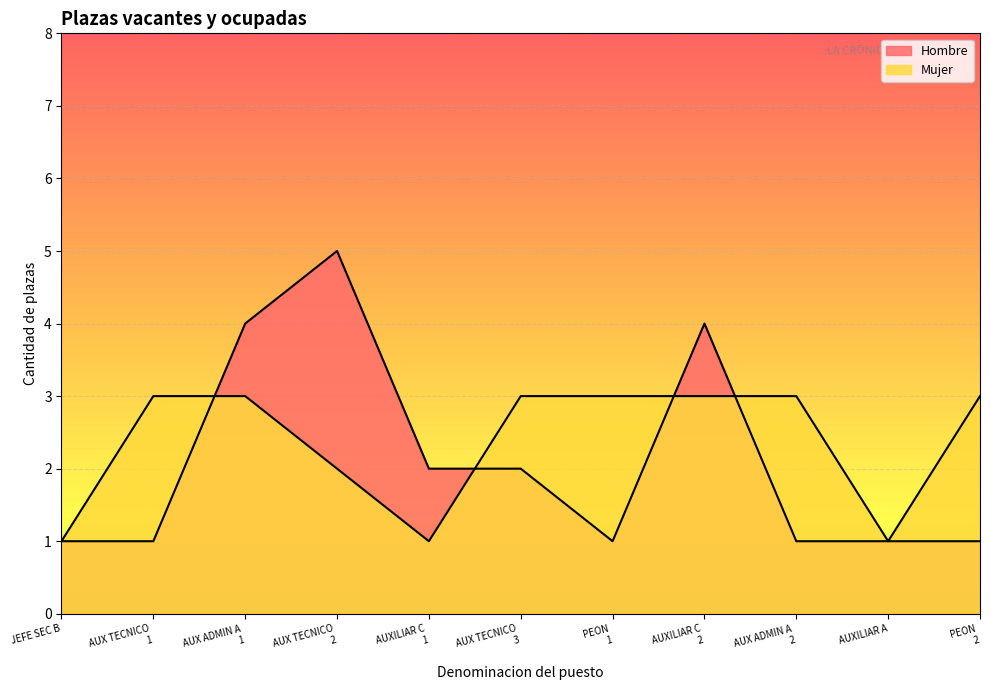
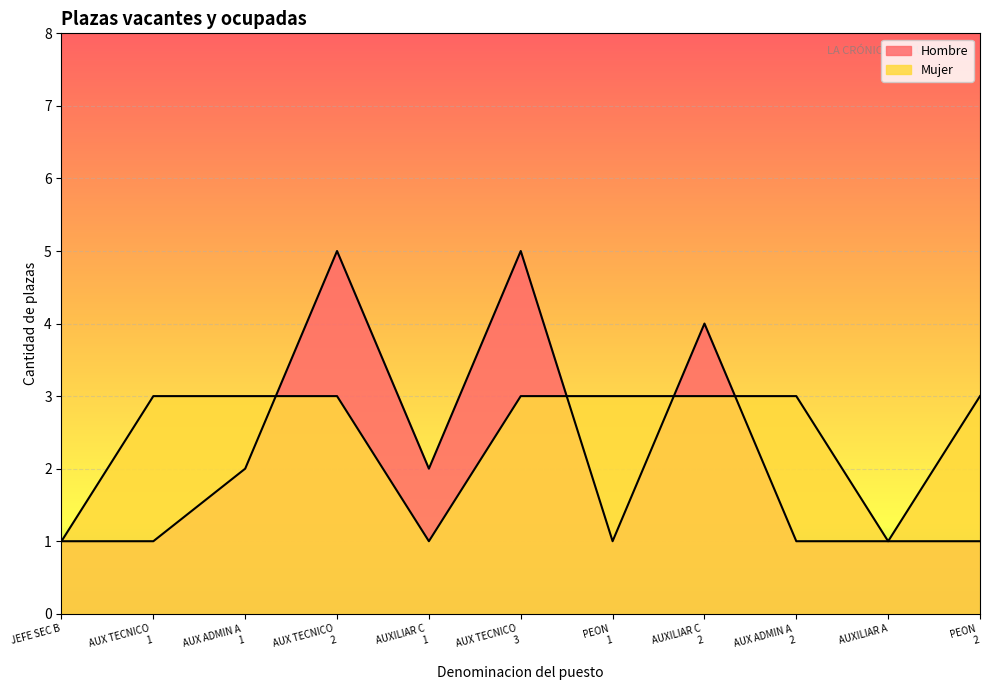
Hombre, AUX ADMIN A 1: 4 -> 2
Mujer, AUX TECNICO 2: 2 -> 3
Hombre, AUX TECNICO 3: 2 -> 5
